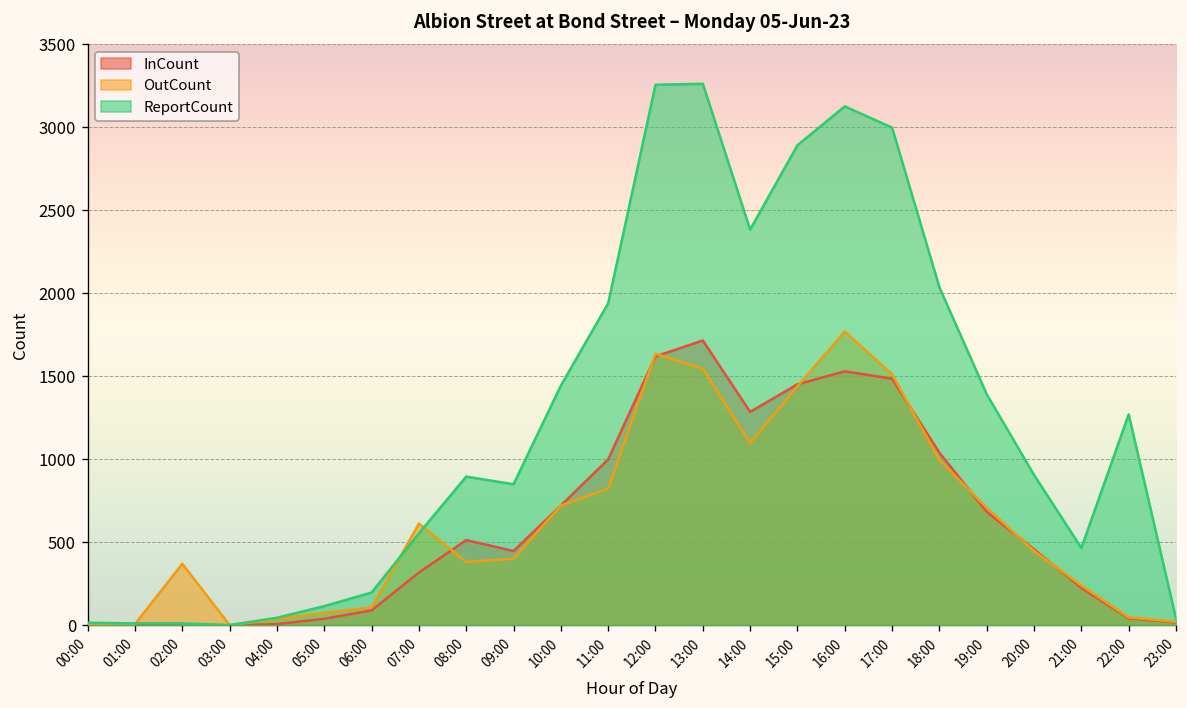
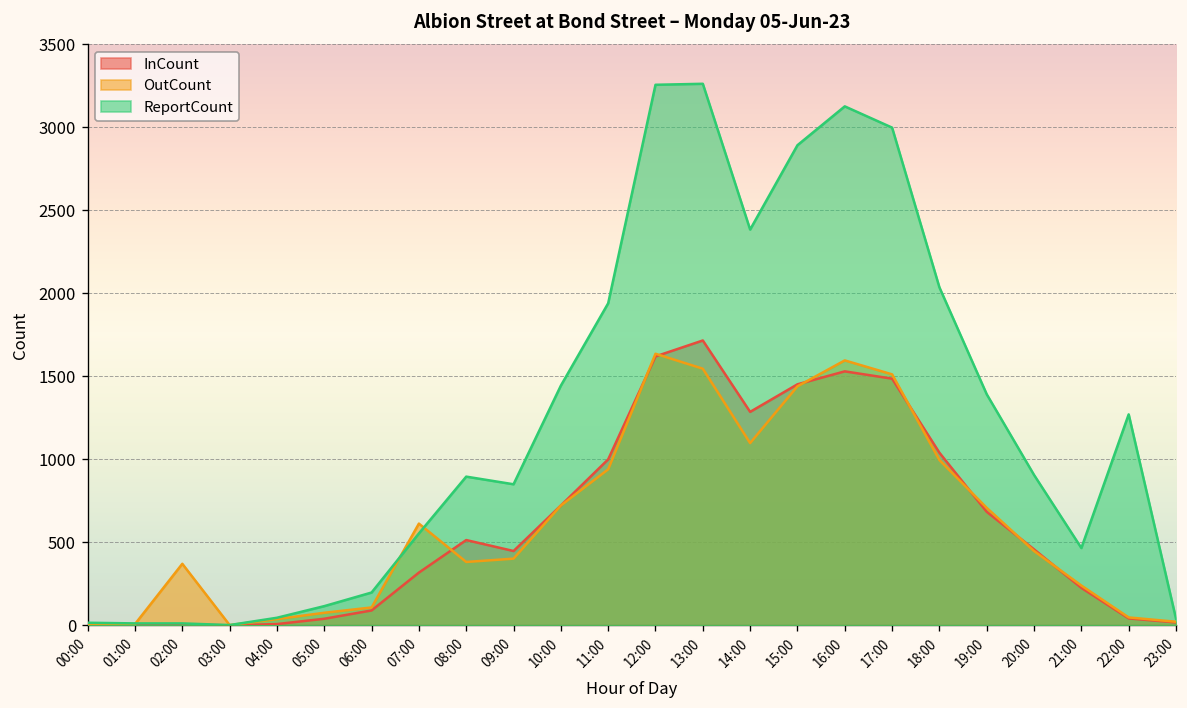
OutCount, 11:00: 820 -> 940
OutCount, 16:00: 1770 -> 1600
